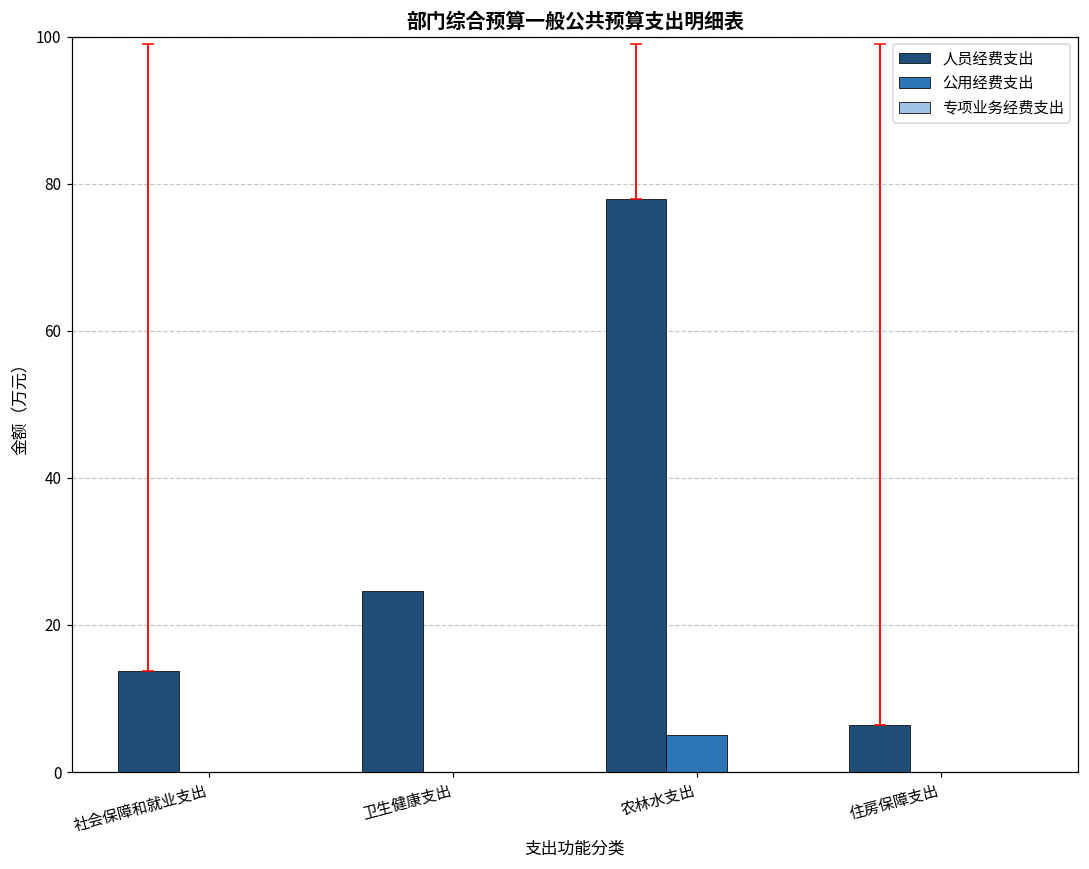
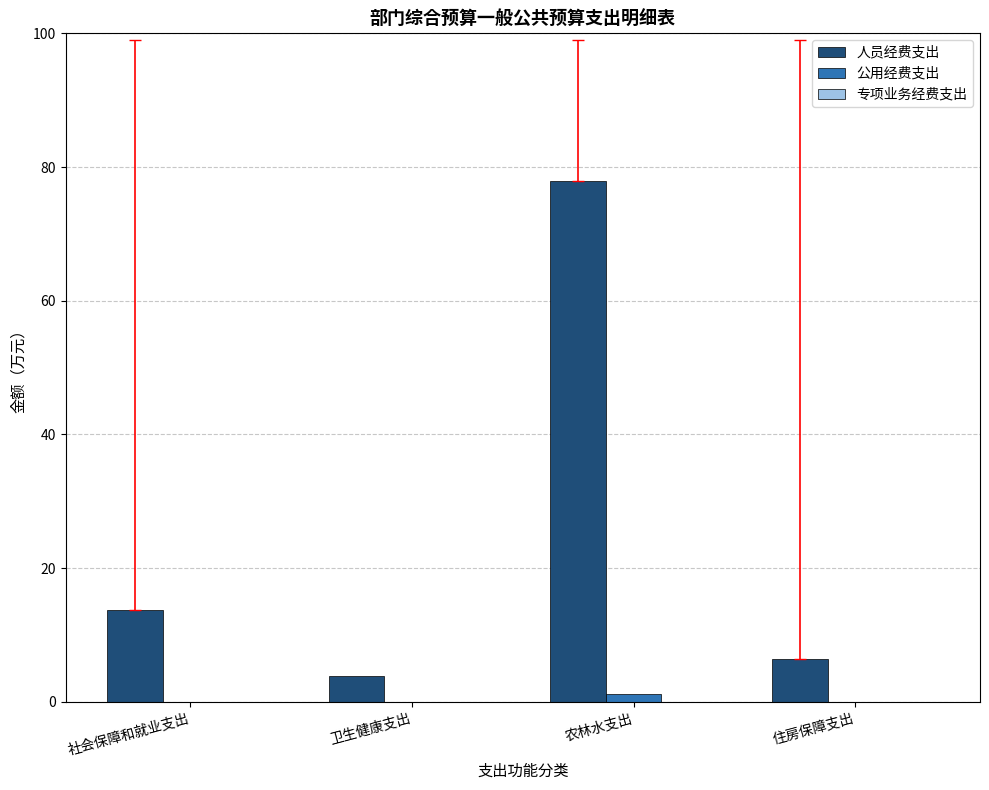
人员经费支出, 卫生健康支出: 25 -> 4
公用经费支出, 农林水支出: 5 -> 1
